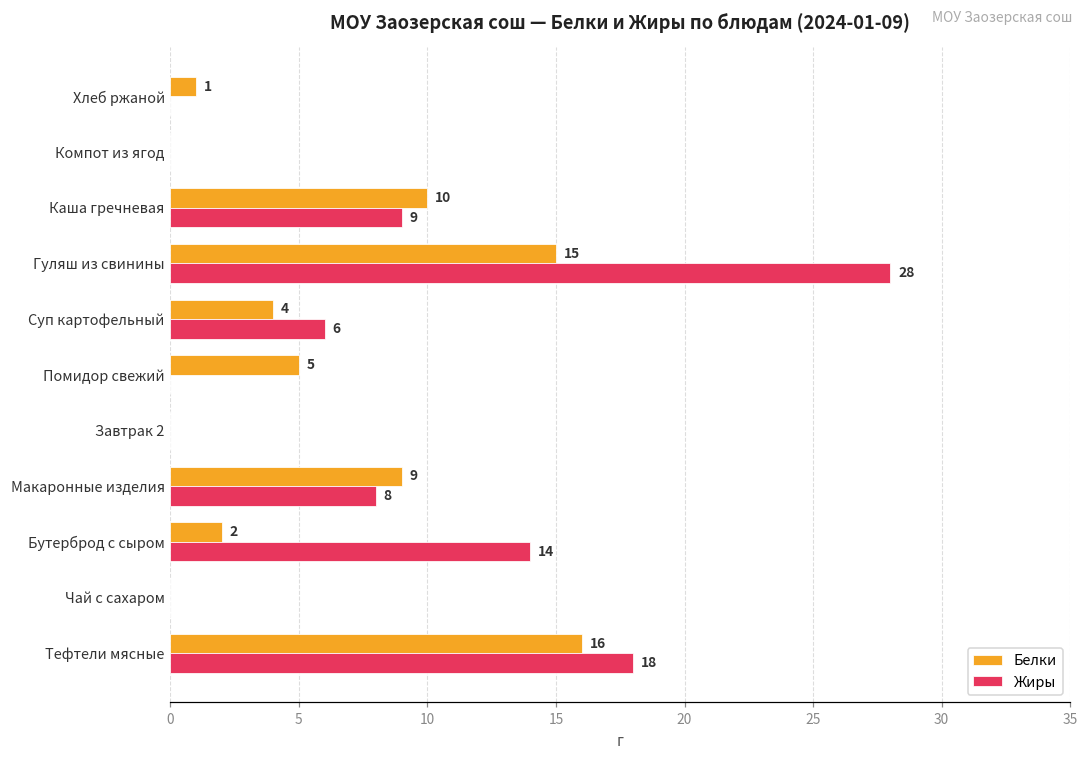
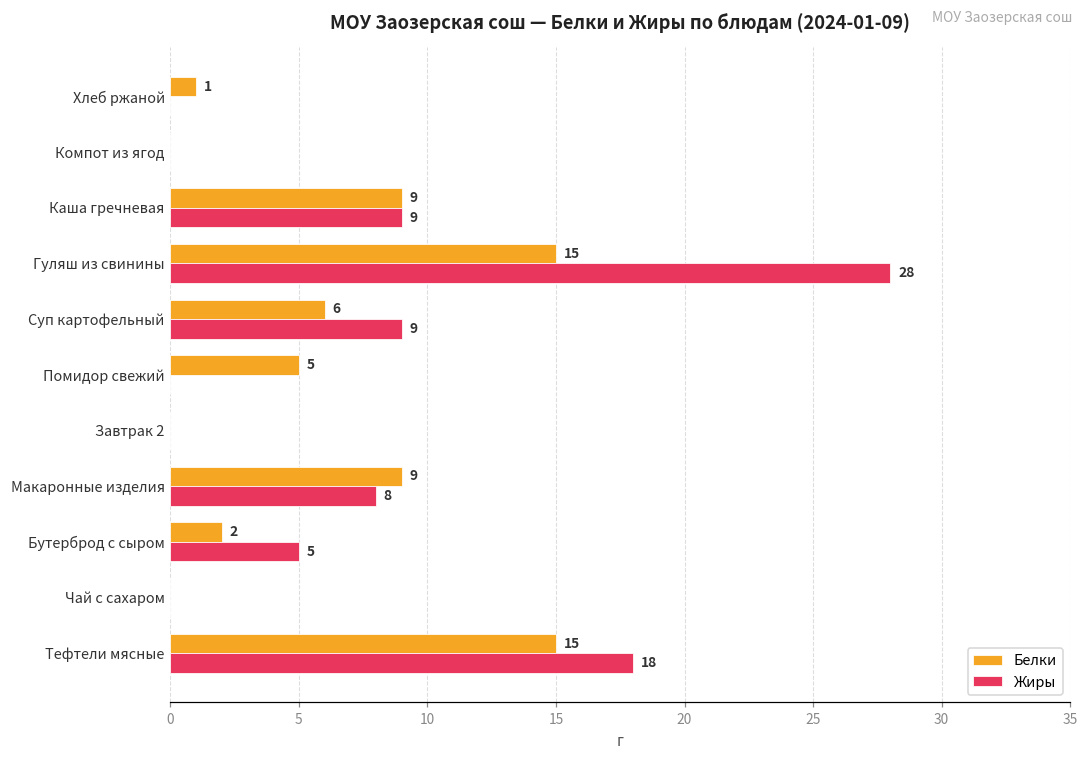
Белки, Каша гречневая: 10 -> 9
Белки, Суп картофельный: 4 -> 6
Жиры, Суп картофельный: 6 -> 9
Жиры, Бутерброд с сыром: 14 -> 5
Белки, Тефтели мясные: 16 -> 15
